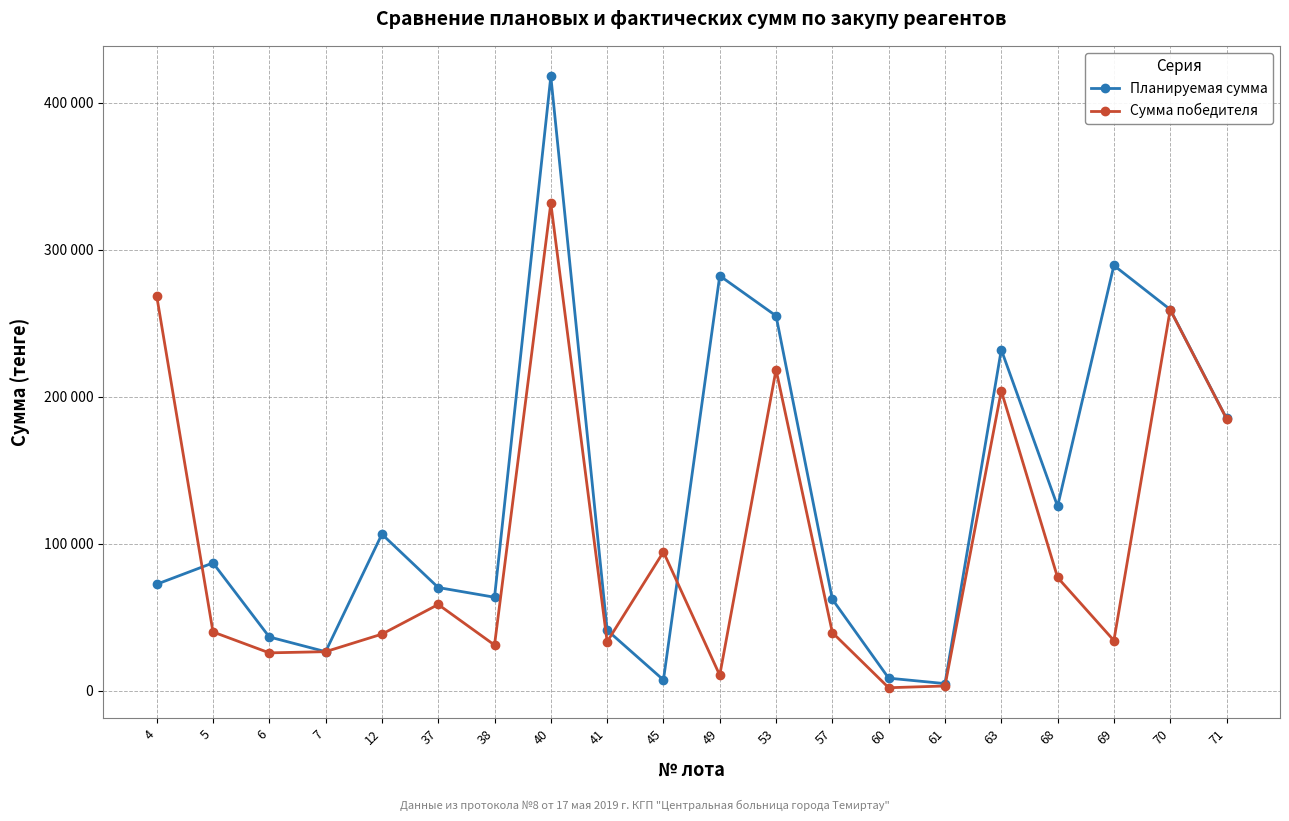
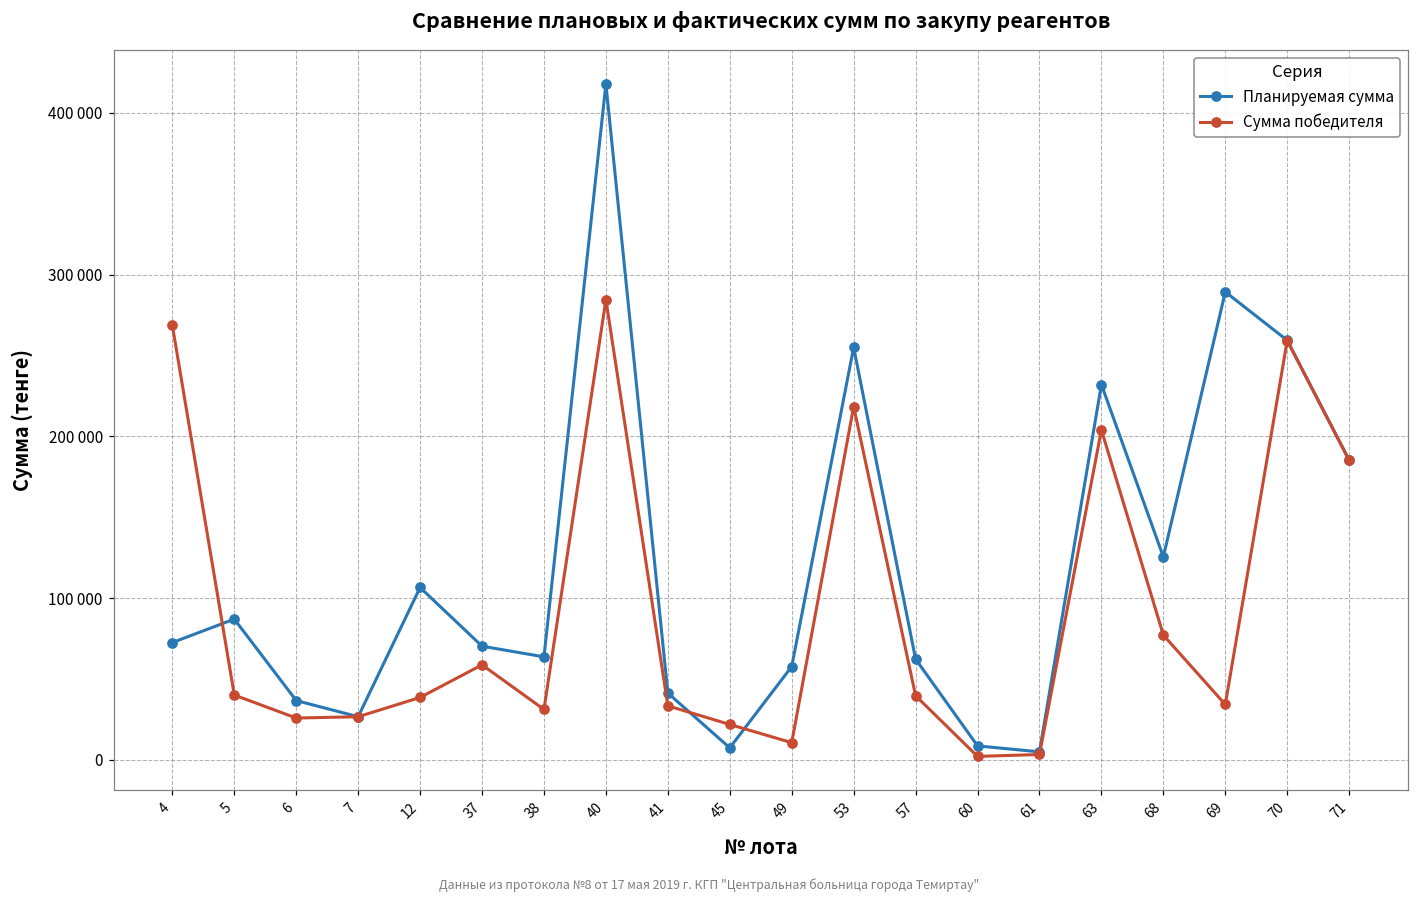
Сумма победителя, 40: 332000 -> 285000
Сумма победителя, 45: 94000 -> 22000
Планируемая сумма, 49: 282000 -> 58000
